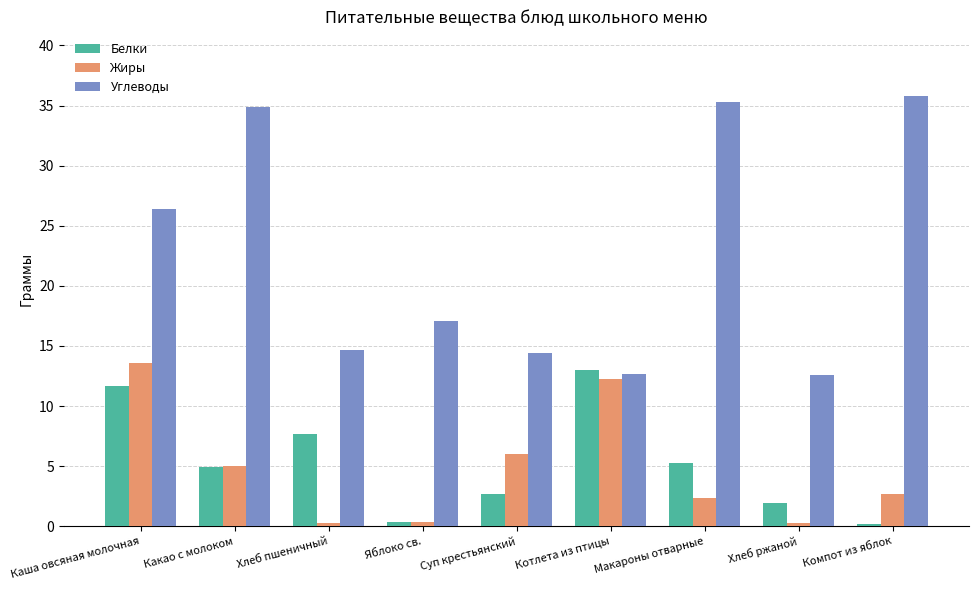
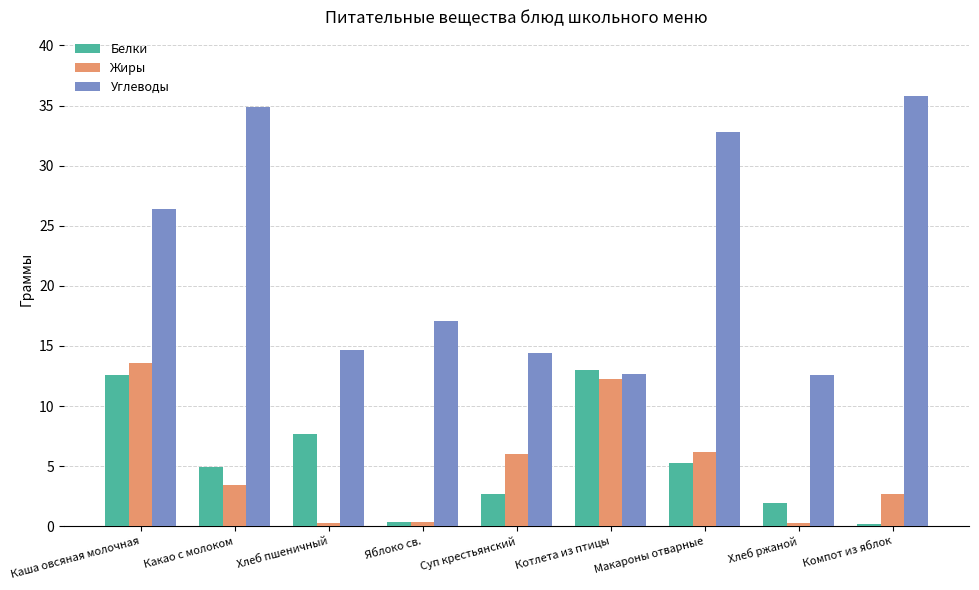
Белки, Каша овсяная молочная: 11.7 -> 12.6
Жиры, Какао с молоком: 5.0 -> 3.4
Жиры, Макароны отварные: 2.4 -> 6.2
Углеводы, Макароны отварные: 35.3 -> 32.8
